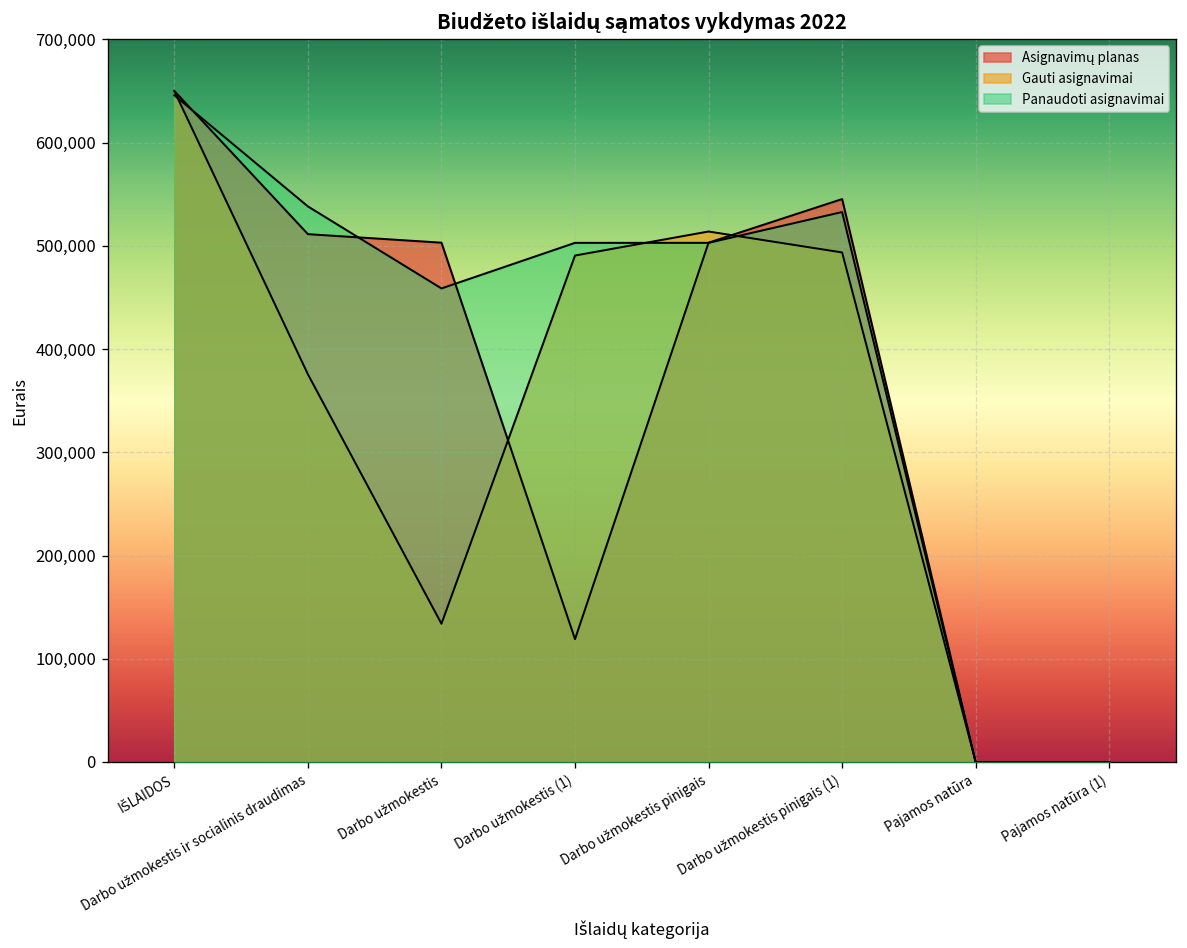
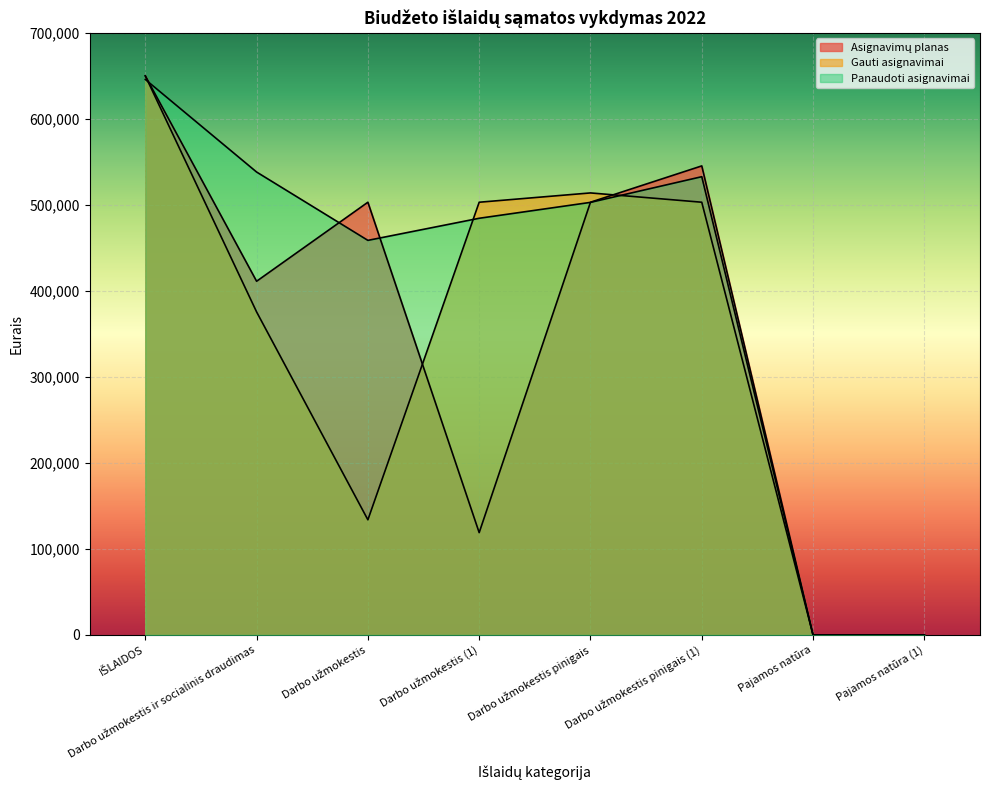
Asignavimų planas, Darbo užmokestis ir socialinis draudimas: 510,000 -> 410,000
Gauti asignavimai, Darbo užmokestis (1): 490,000 -> 500,000
Panaudoti asignavimai, Darbo užmokestis (1): 500,000 -> 480,000
Gauti asignavimai, Darbo užmokestis pinigais (1): 490,000 -> 500,000
